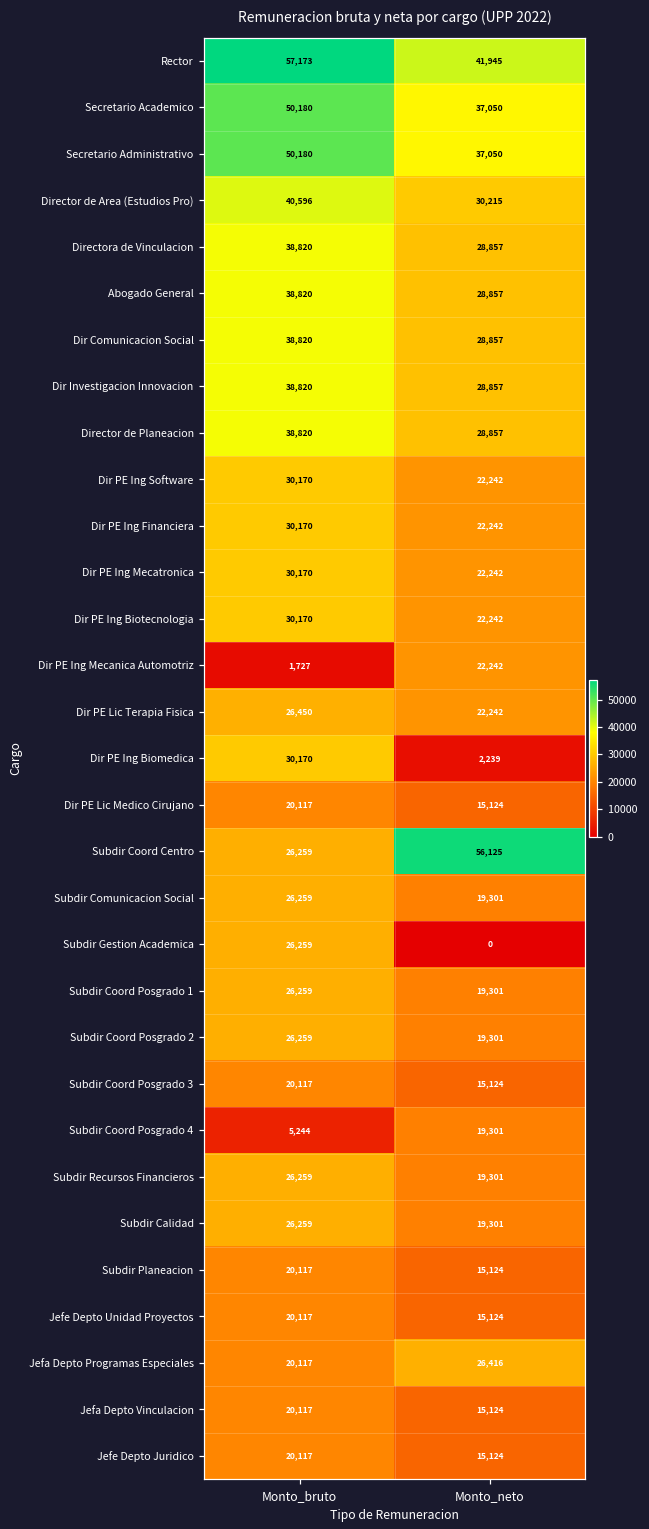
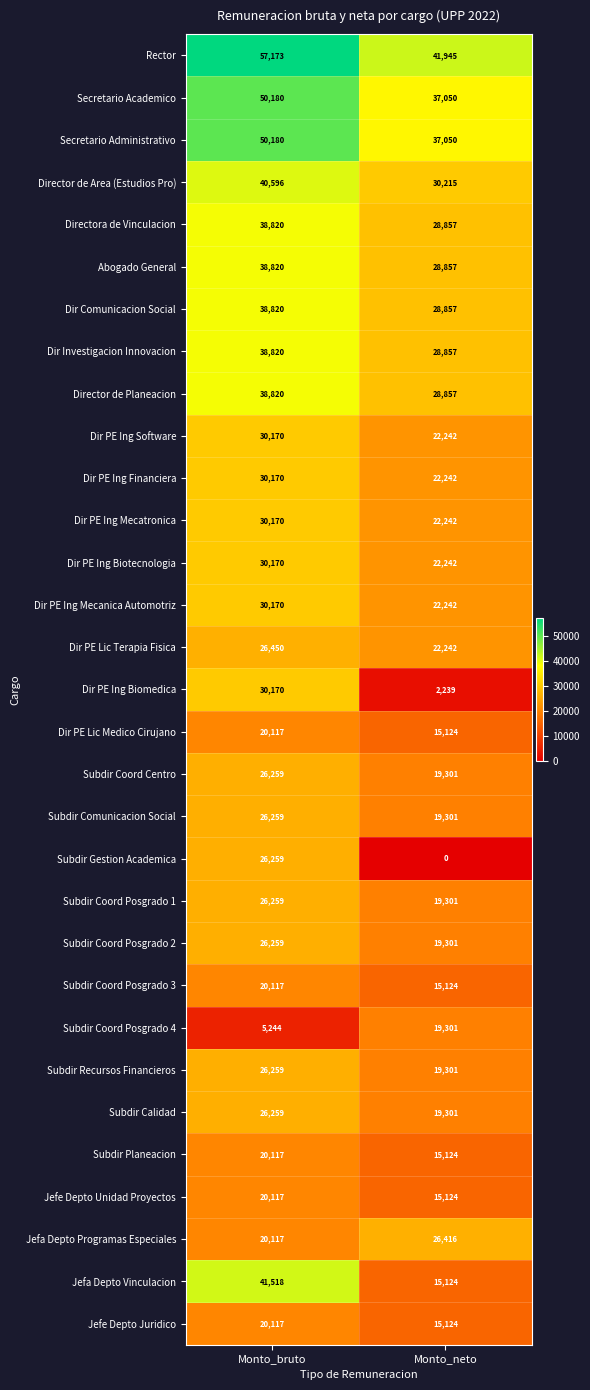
Dir PE Ing Mecanica Automotriz, Monto_bruto: 1,727 -> 30,170
Subdir Coord Centro, Monto_neto: 56,125 -> 19,301
Jefa Depto Vinculacion, Monto_bruto: 20,117 -> 41,518
